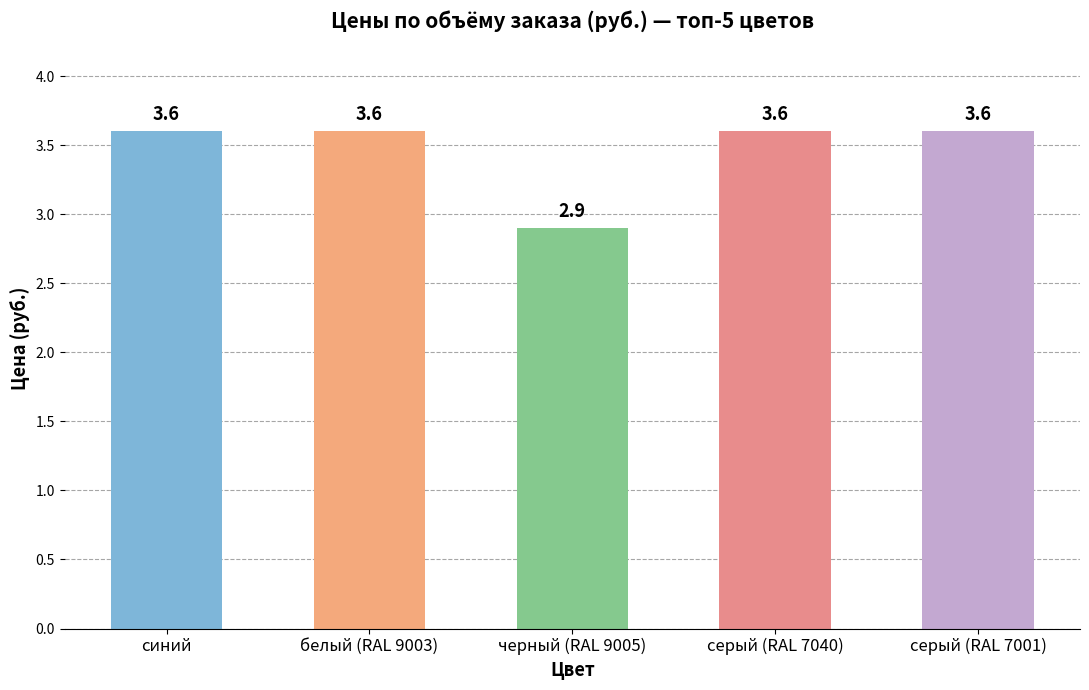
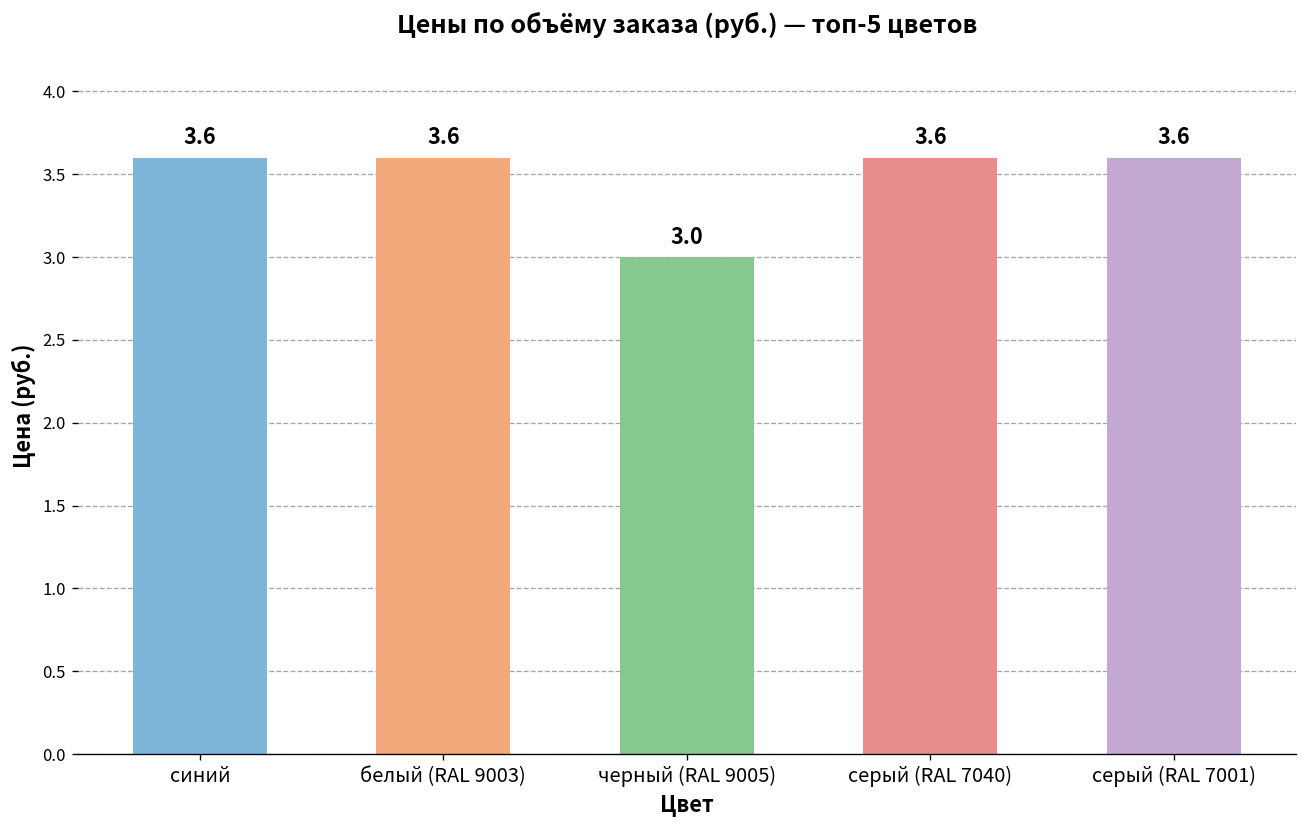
черный (RAL 9005): 2.9 -> 3.0
